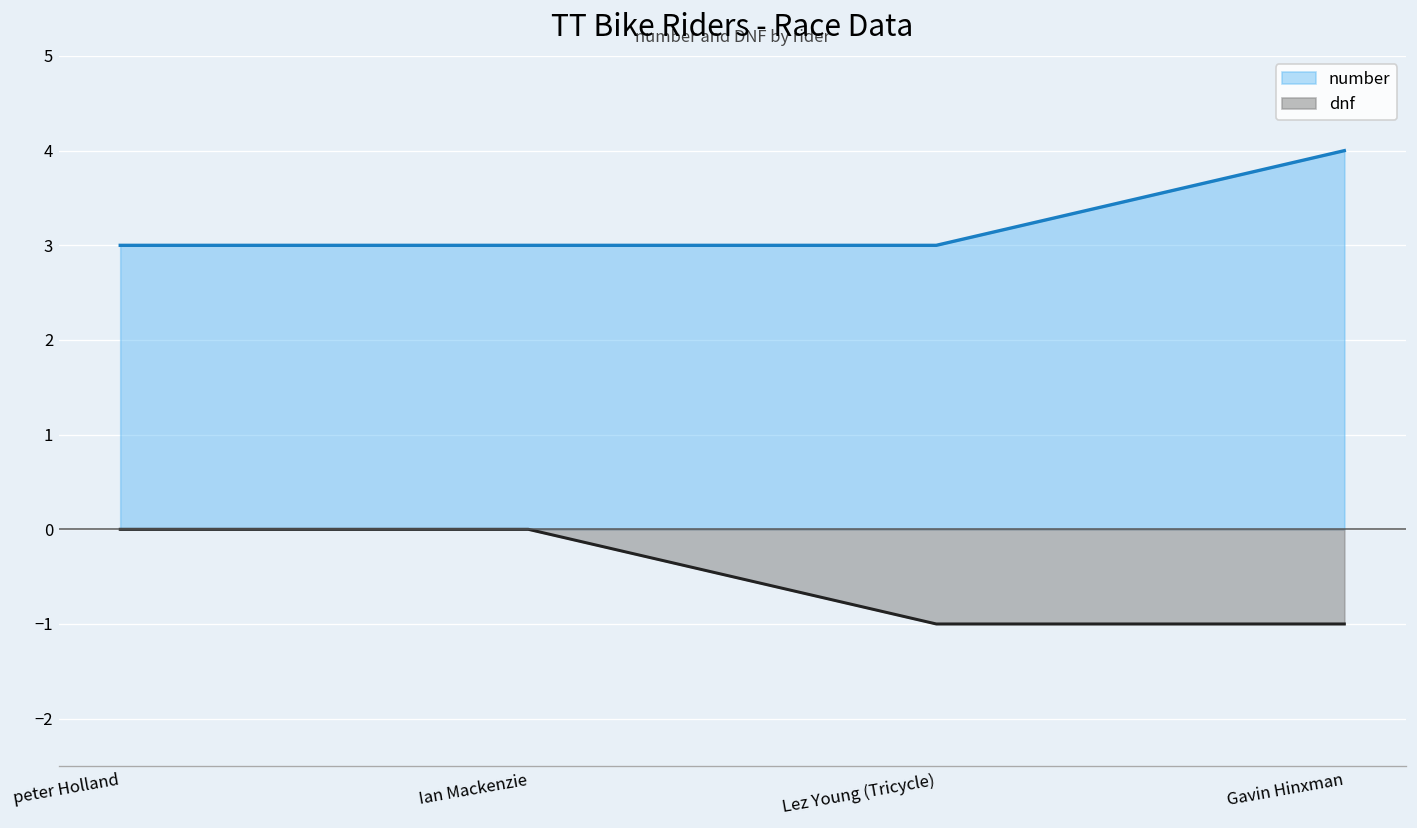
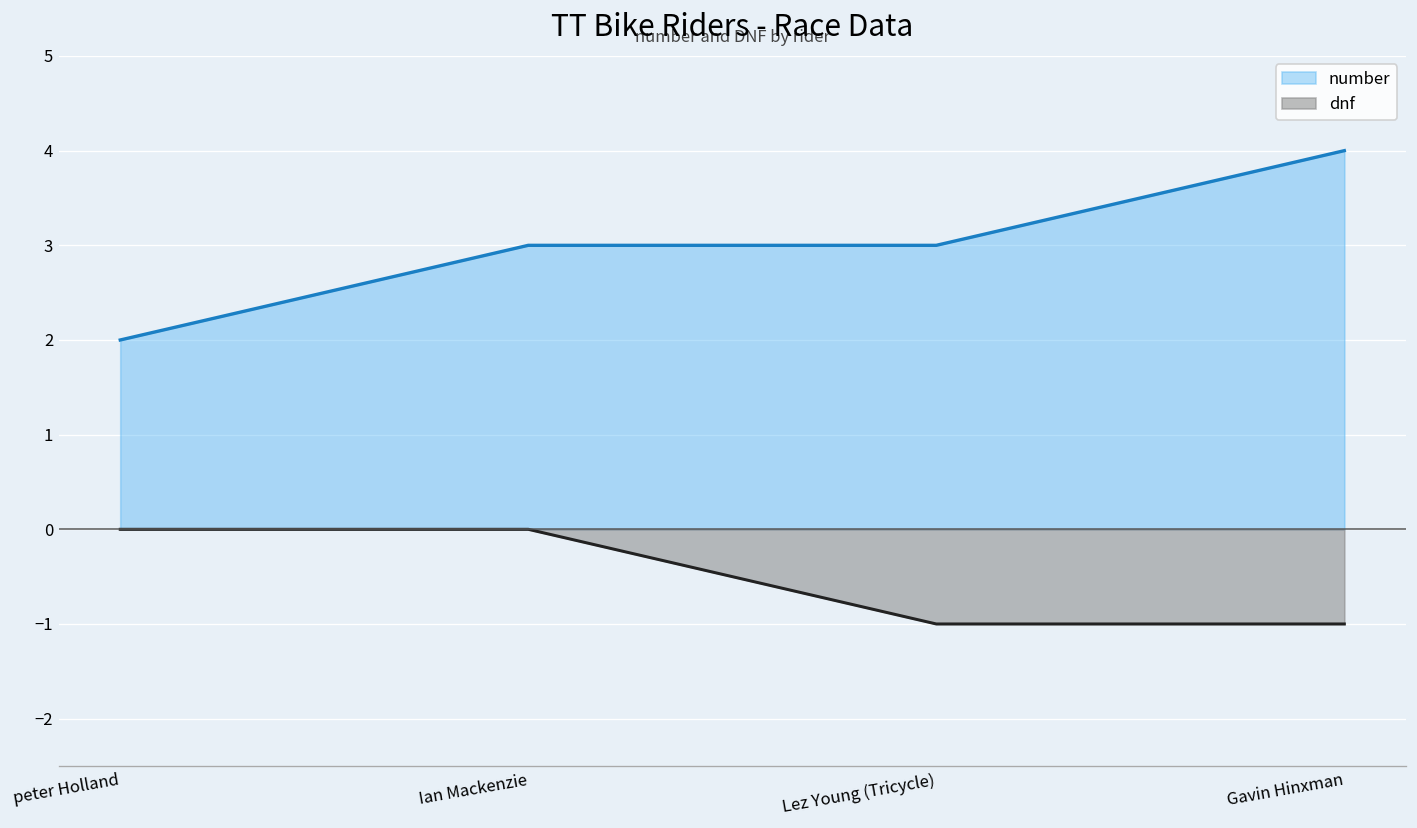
number, peter Holland: 3 -> 2
